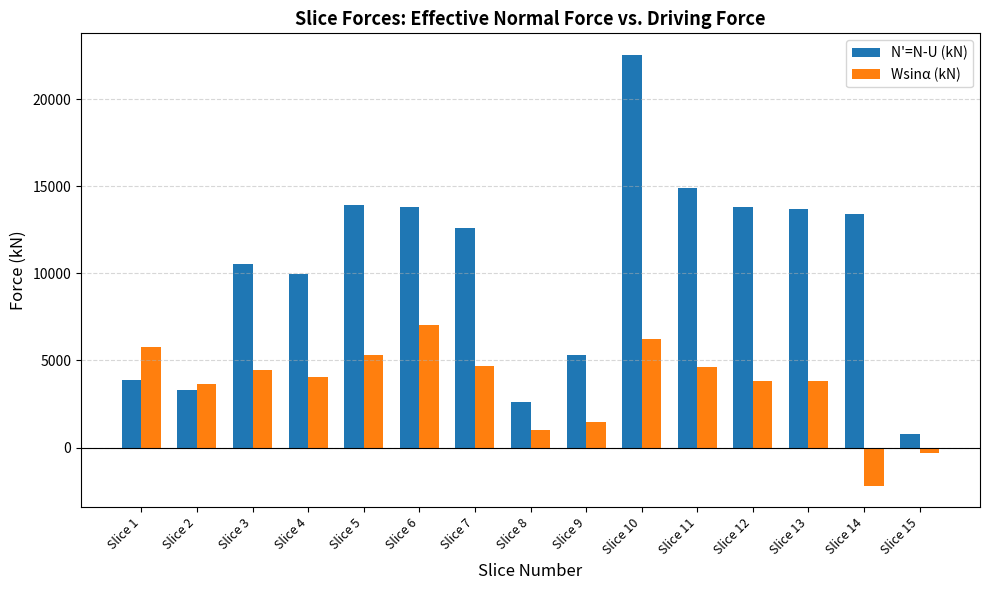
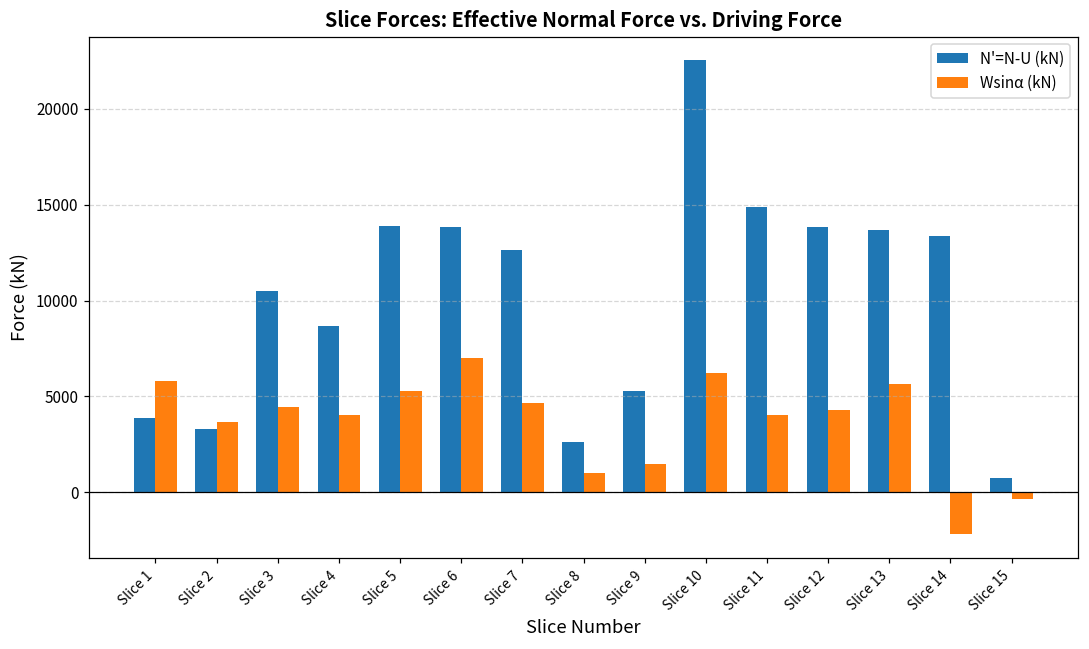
N'=N-U (kN), Slice 4: 10000 -> 8700
Wsinα (kN), Slice 11: 4600 -> 4000
Wsinα (kN), Slice 12: 3800 -> 4300
Wsinα (kN), Slice 13: 3800 -> 5700
